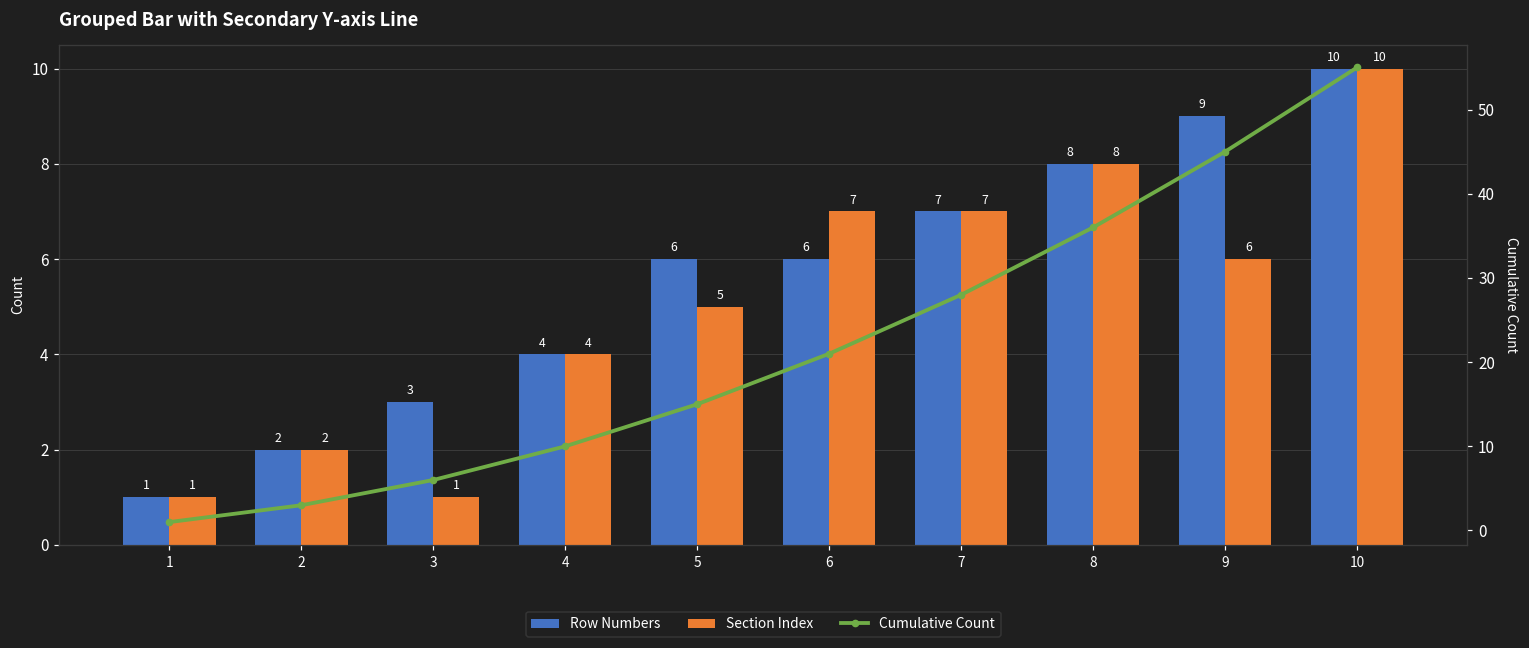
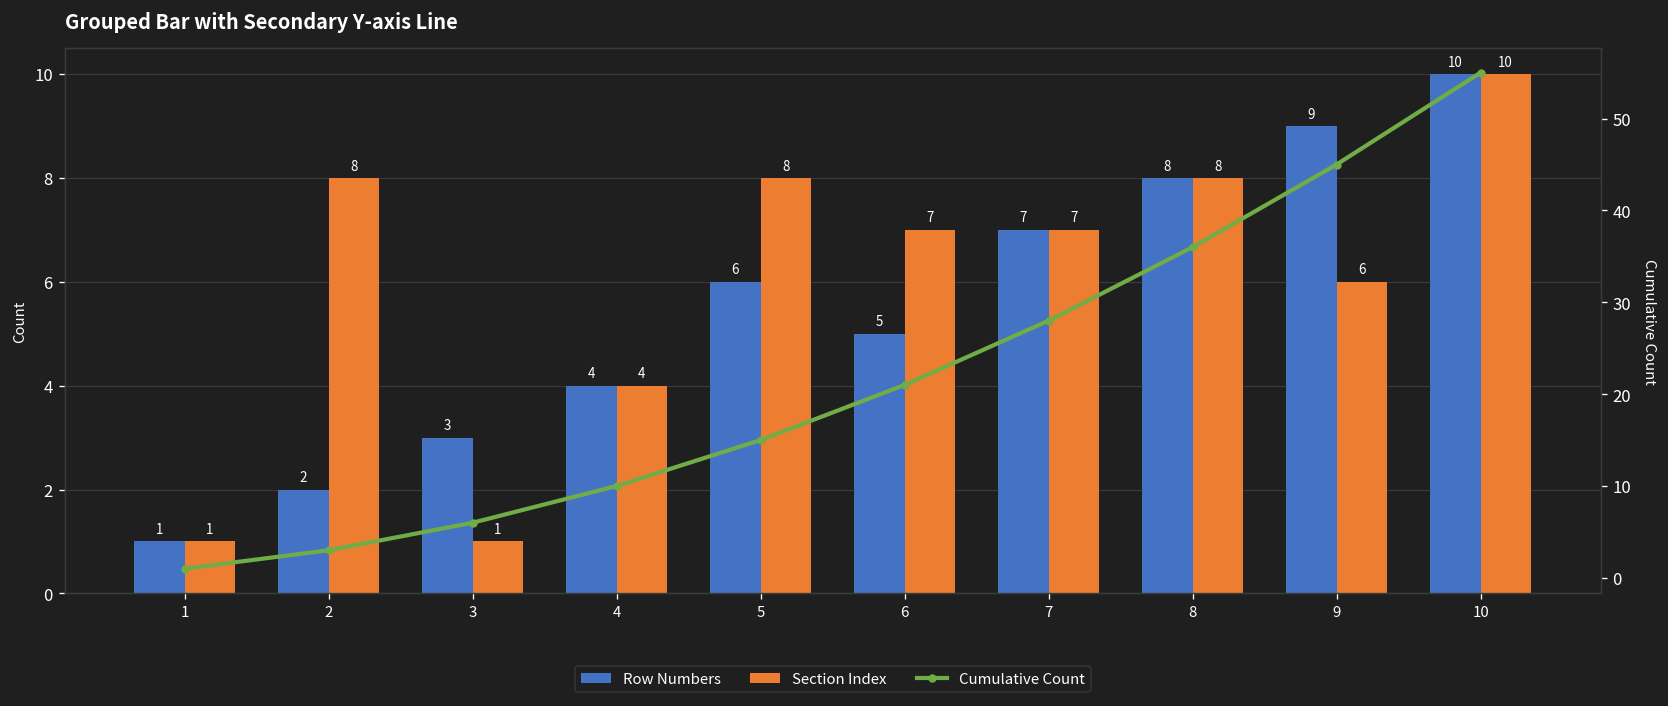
Section Index, 2: 2 -> 8
Section Index, 5: 5 -> 8
Row Numbers, 6: 6 -> 5
